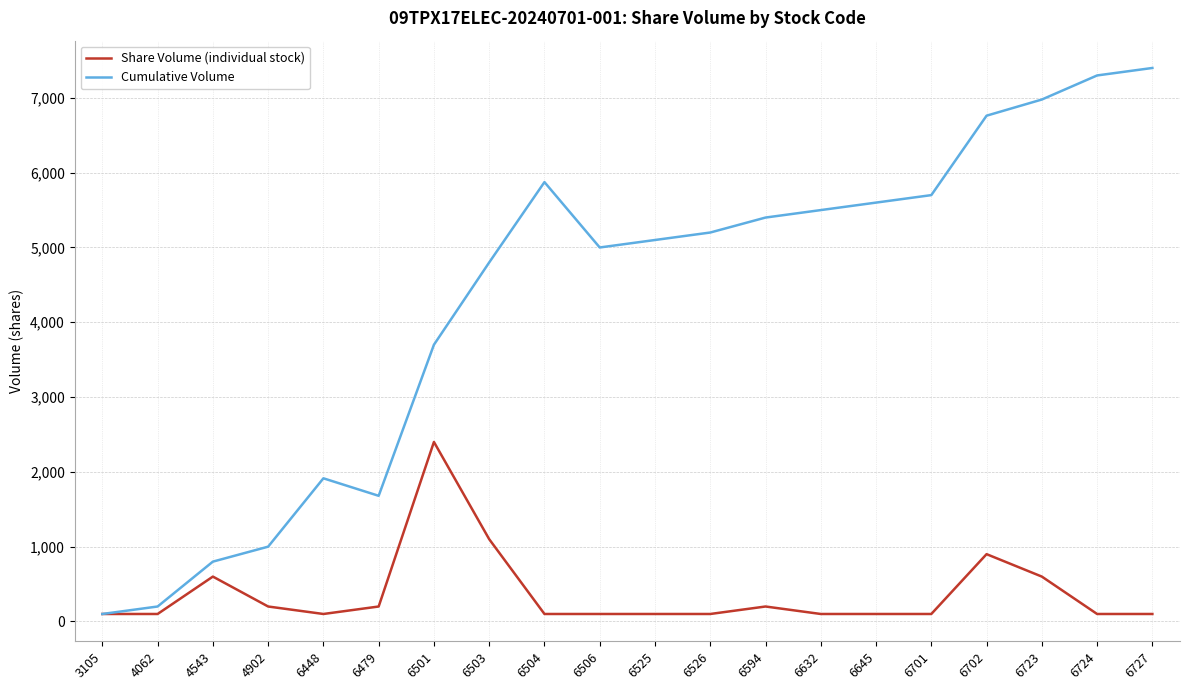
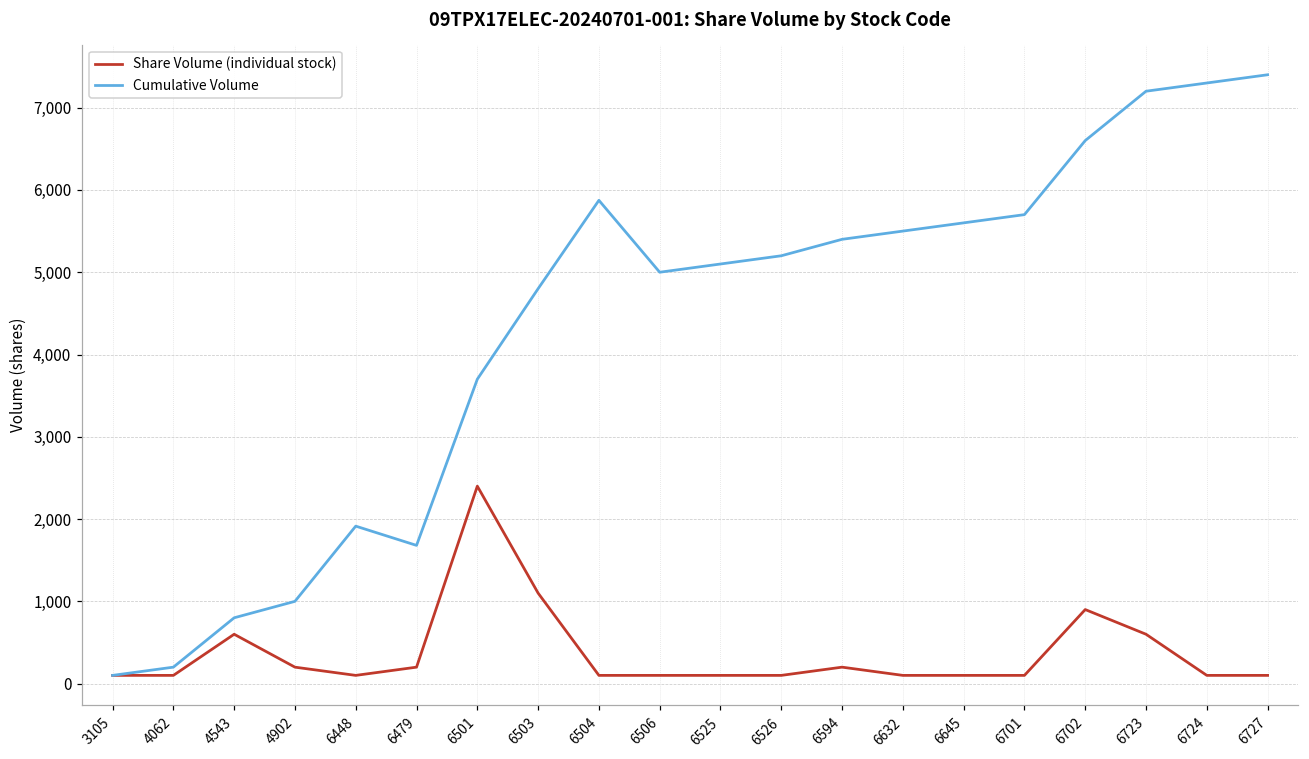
Cumulative Volume, 6702: 6,800 -> 6,600
Cumulative Volume, 6723: 7,000 -> 7,200
